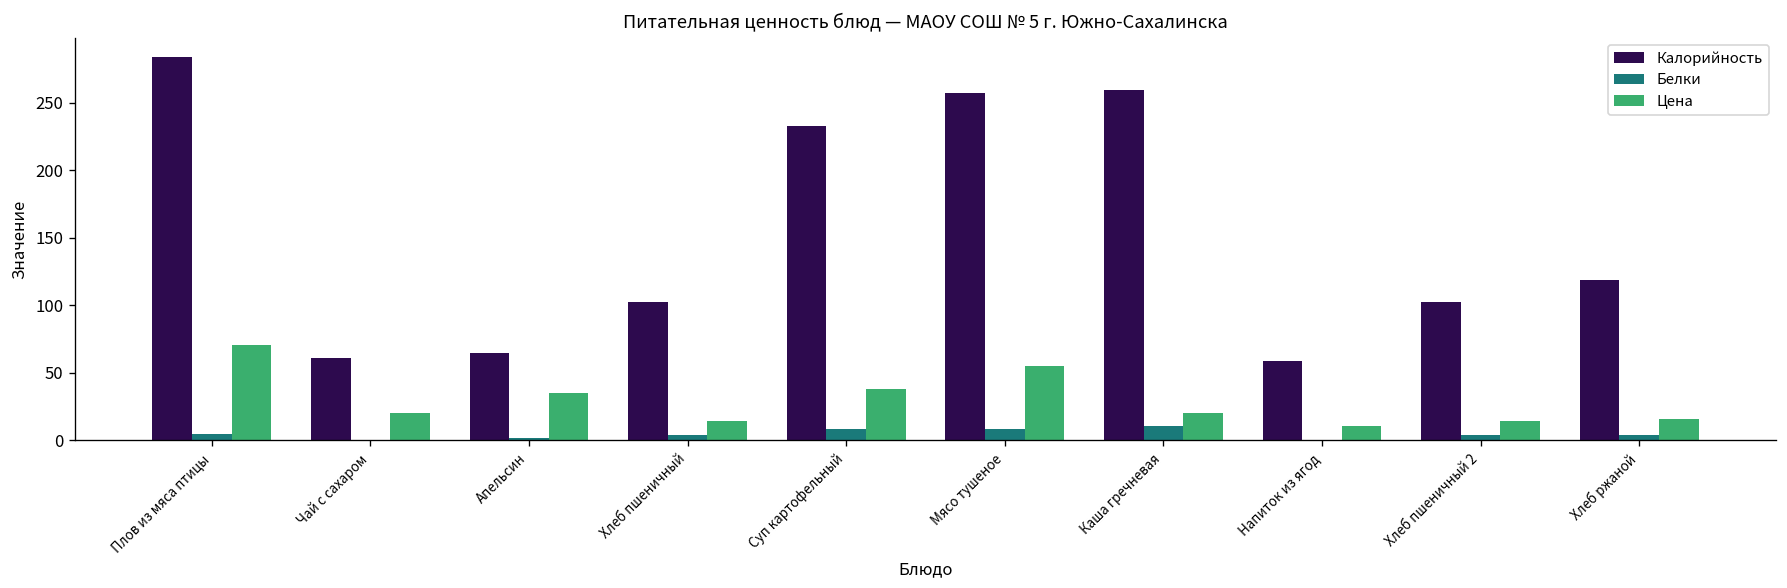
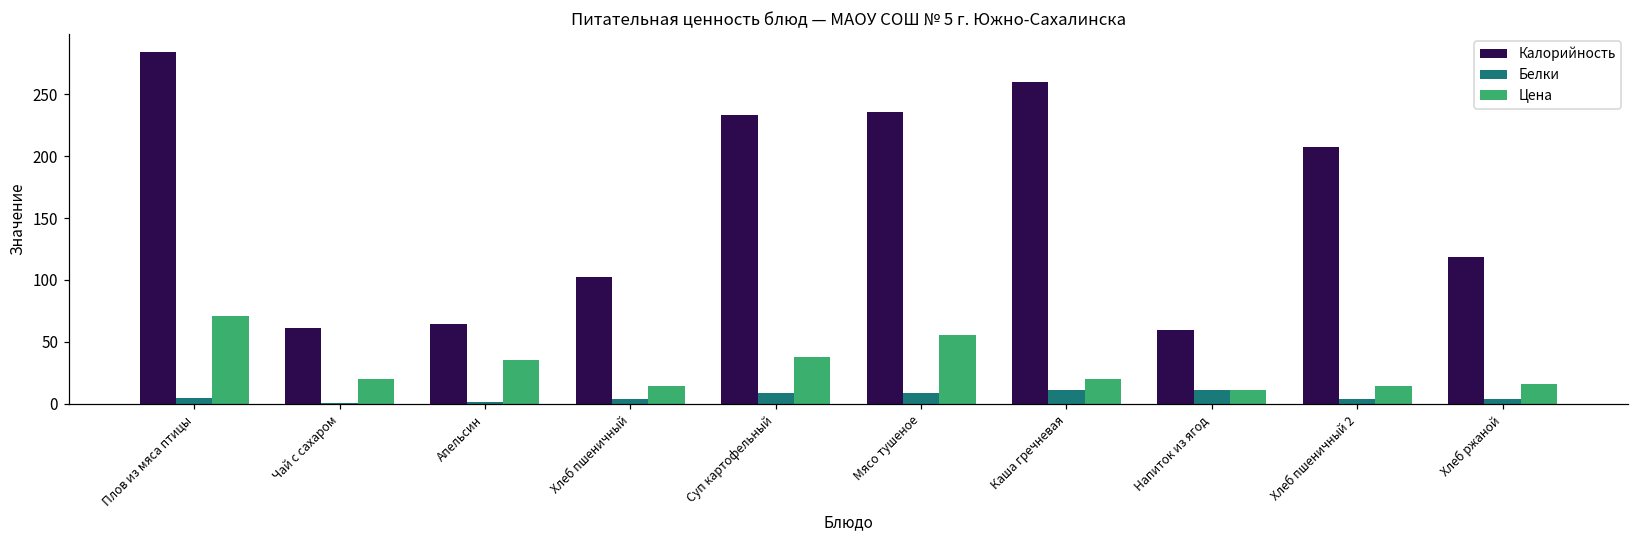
Калорийность, Мясо тушеное: 258 -> 236
Белки, Напиток из ягод: 0 -> 11
Калорийность, Хлеб пшеничный 2: 103 -> 207
